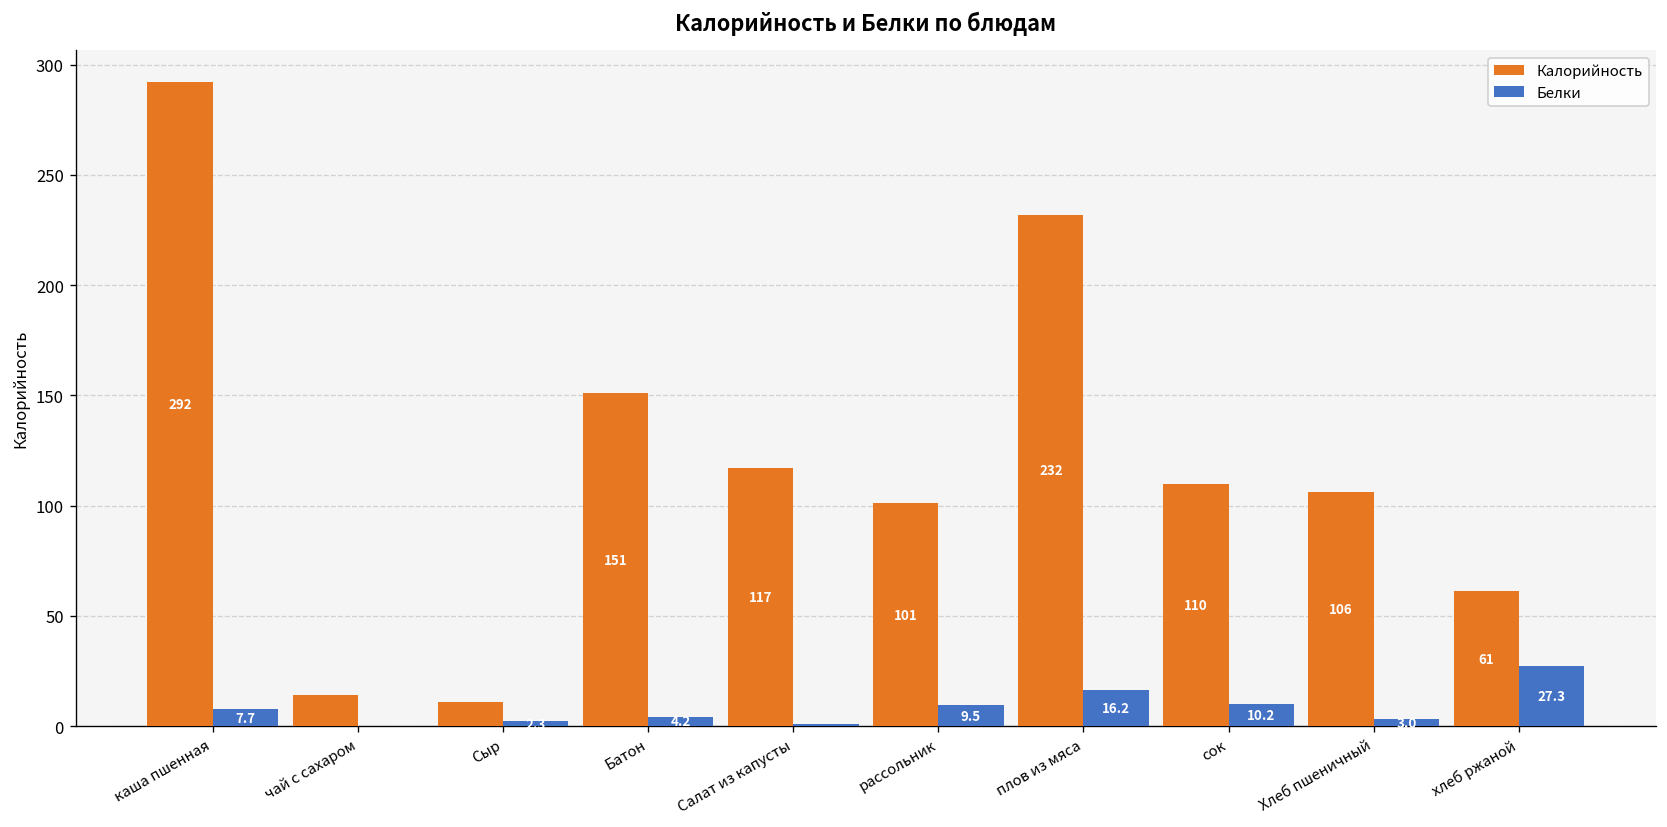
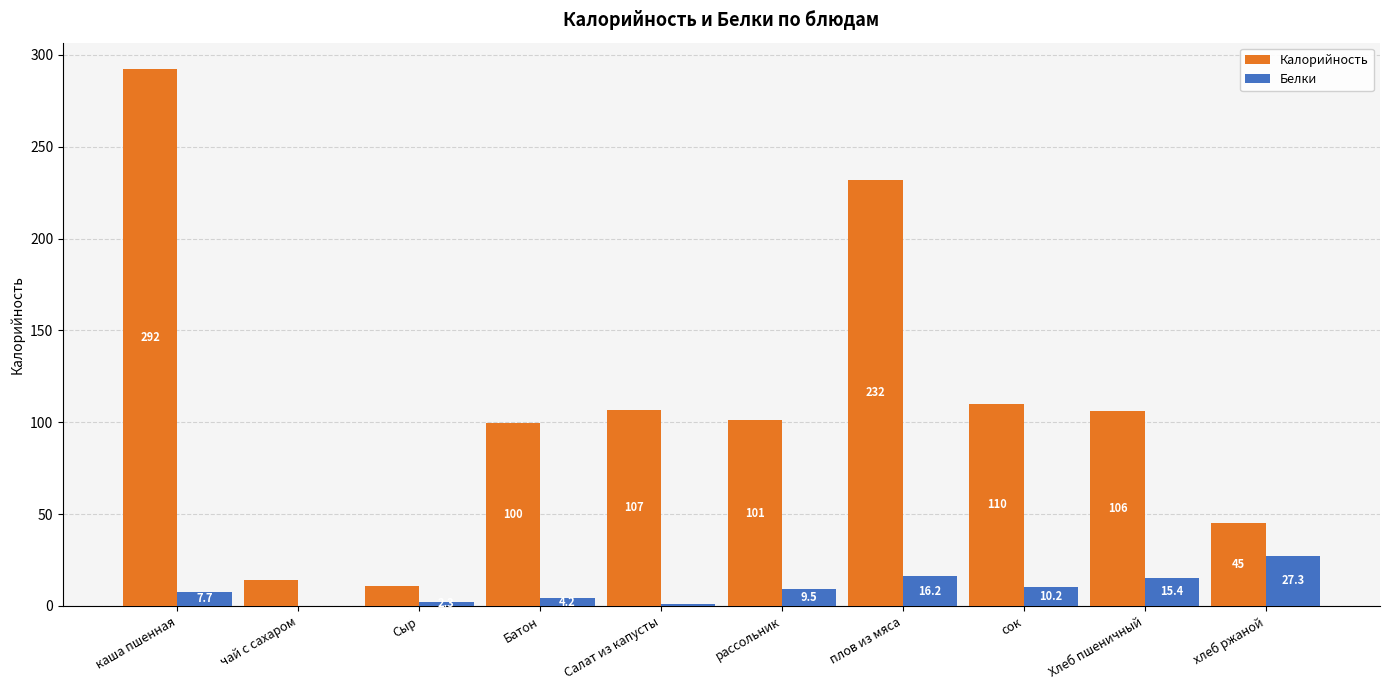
Калорийность, Батон: 151 -> 100
Калорийность, Салат из капусты: 117 -> 107
Белки, Хлеб пшеничный: 3 -> 15
Калорийность, хлеб ржаной: 61 -> 45
